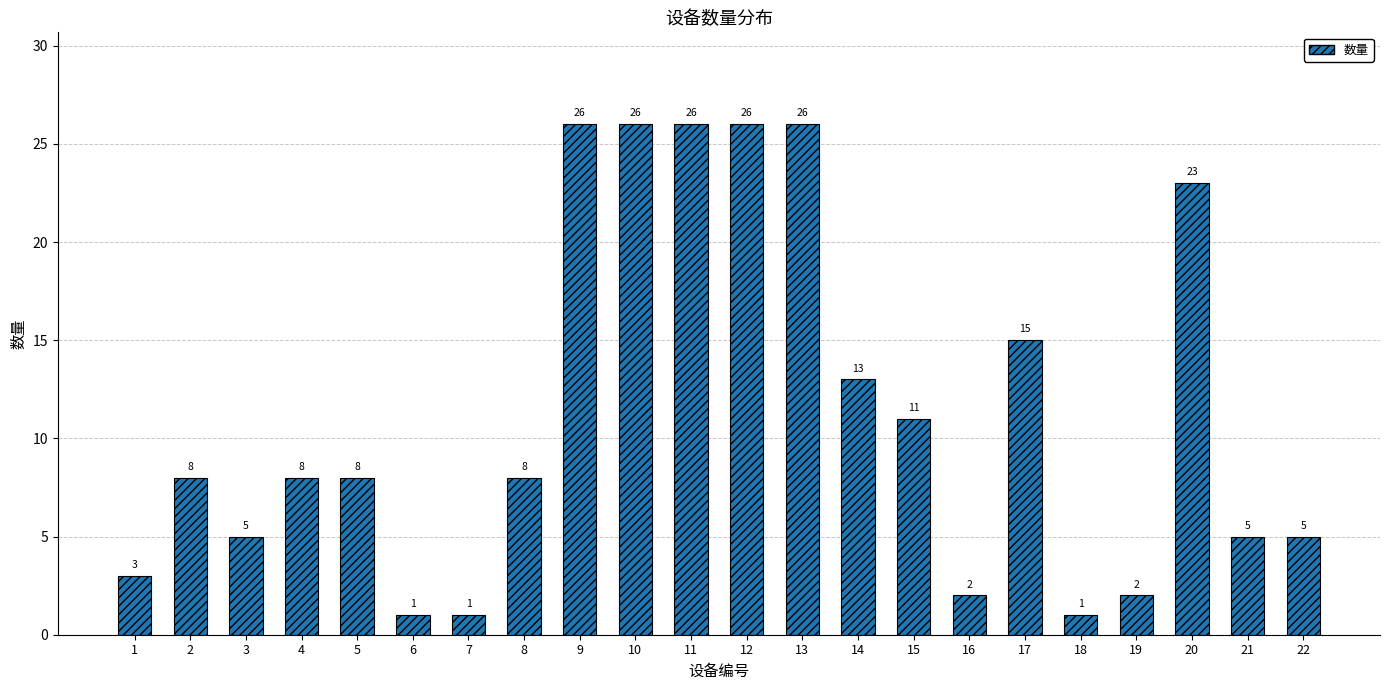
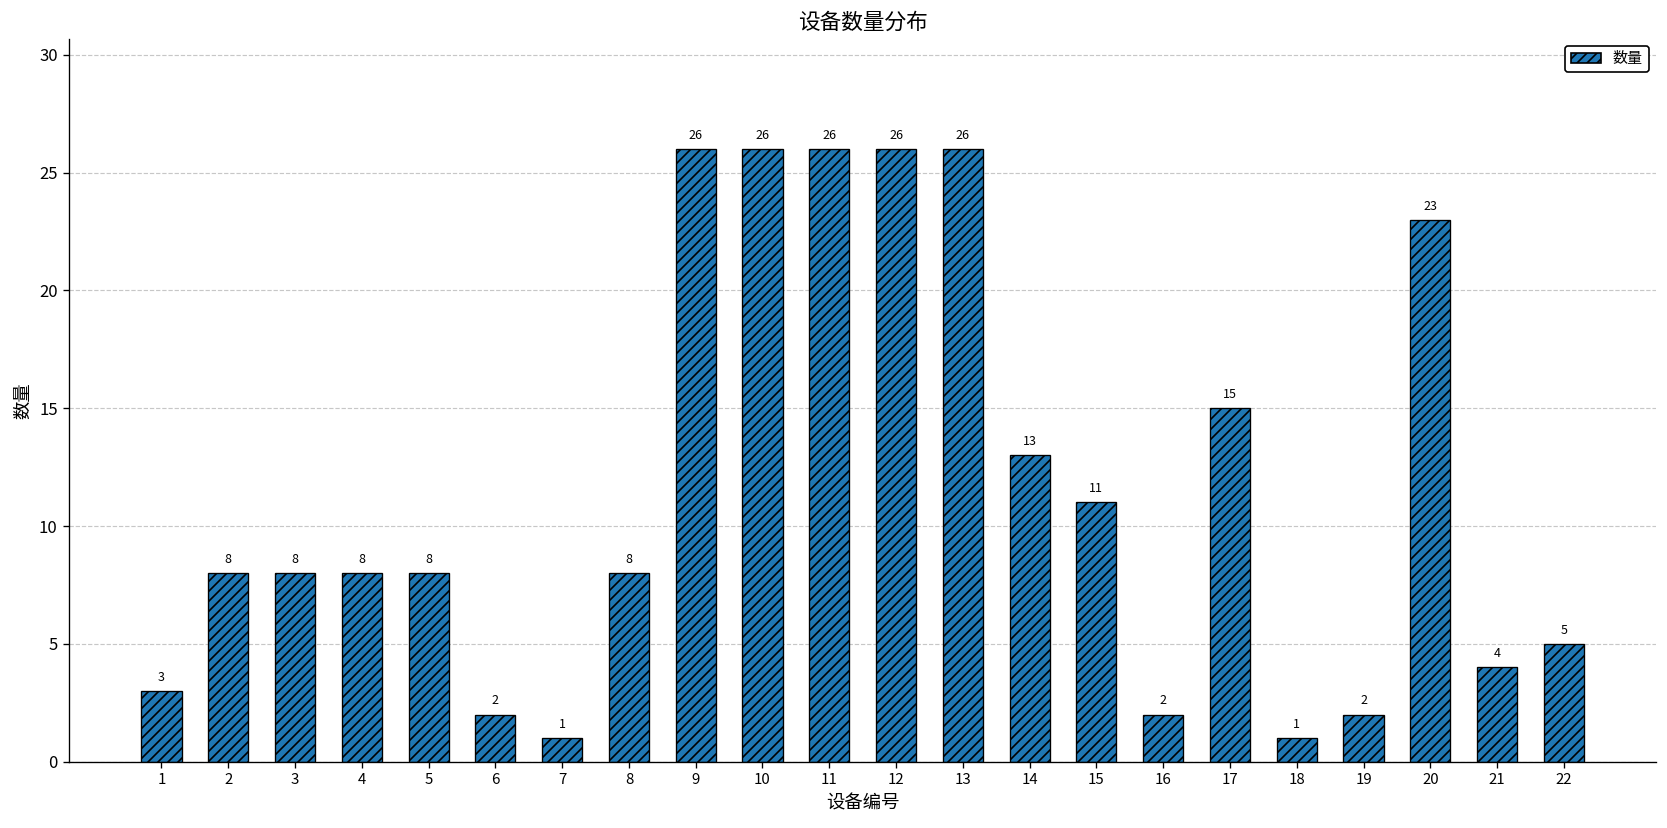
3: 5 -> 8
6: 1 -> 2
21: 5 -> 4
